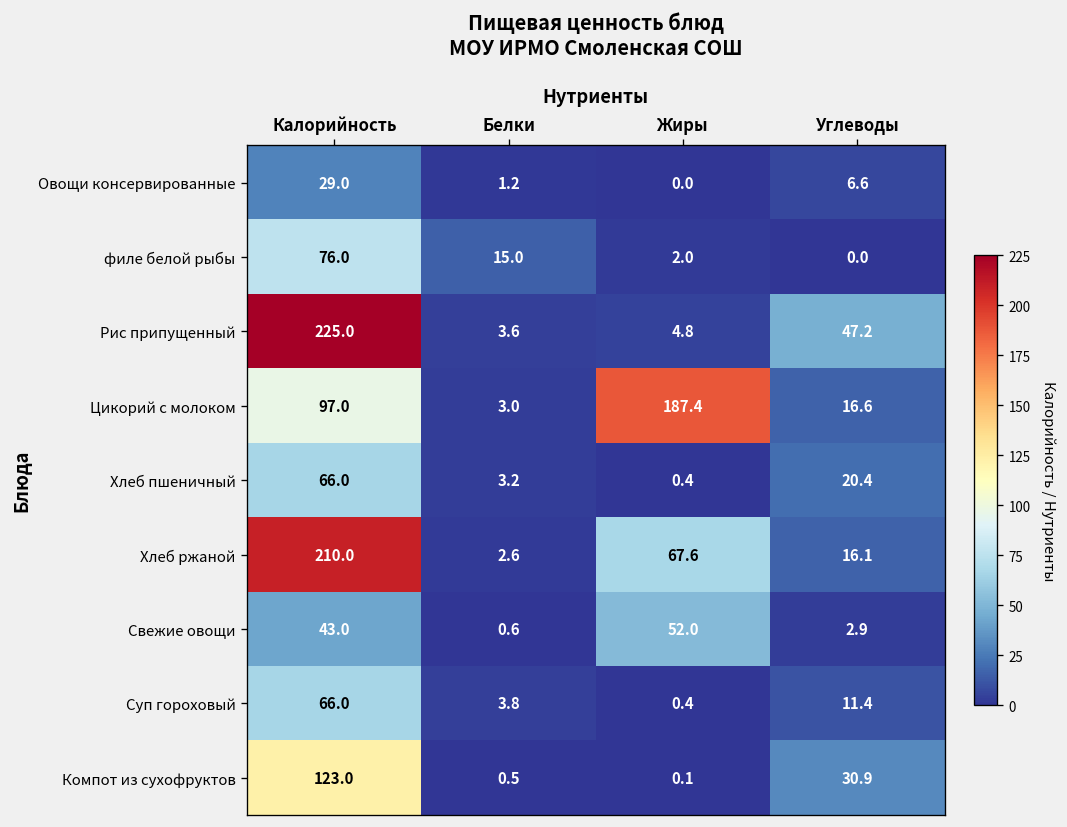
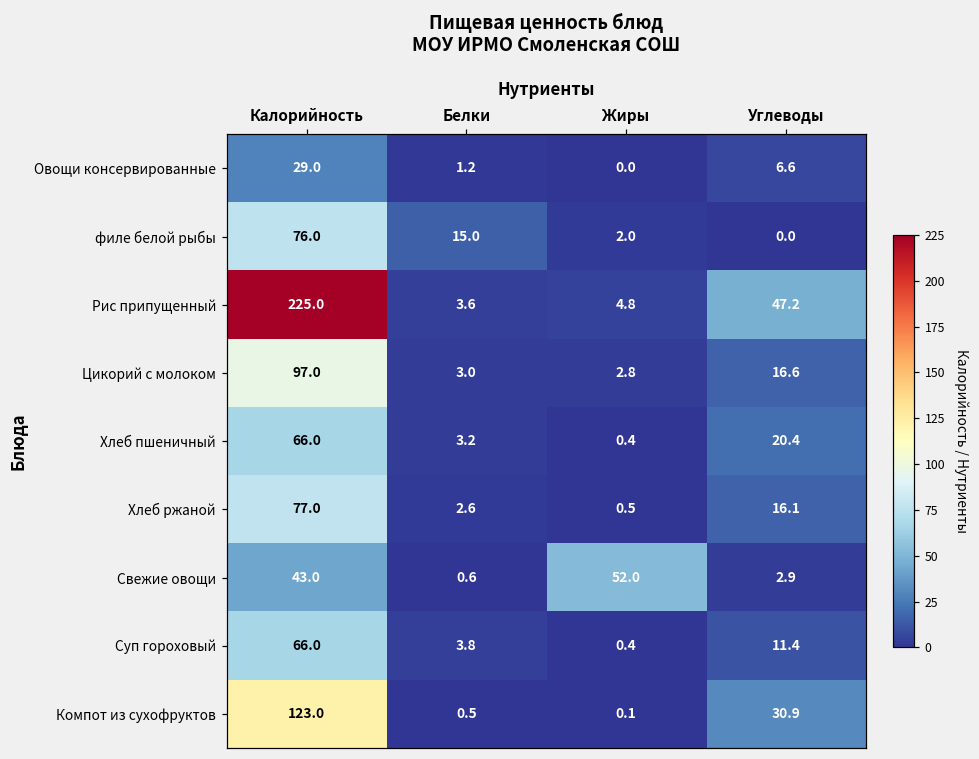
Цикорий с молоком, Жиры: 187.4 -> 2.8
Хлеб ржаной, Калорийность: 210.0 -> 77.0
Хлеб ржаной, Жиры: 67.6 -> 0.5
